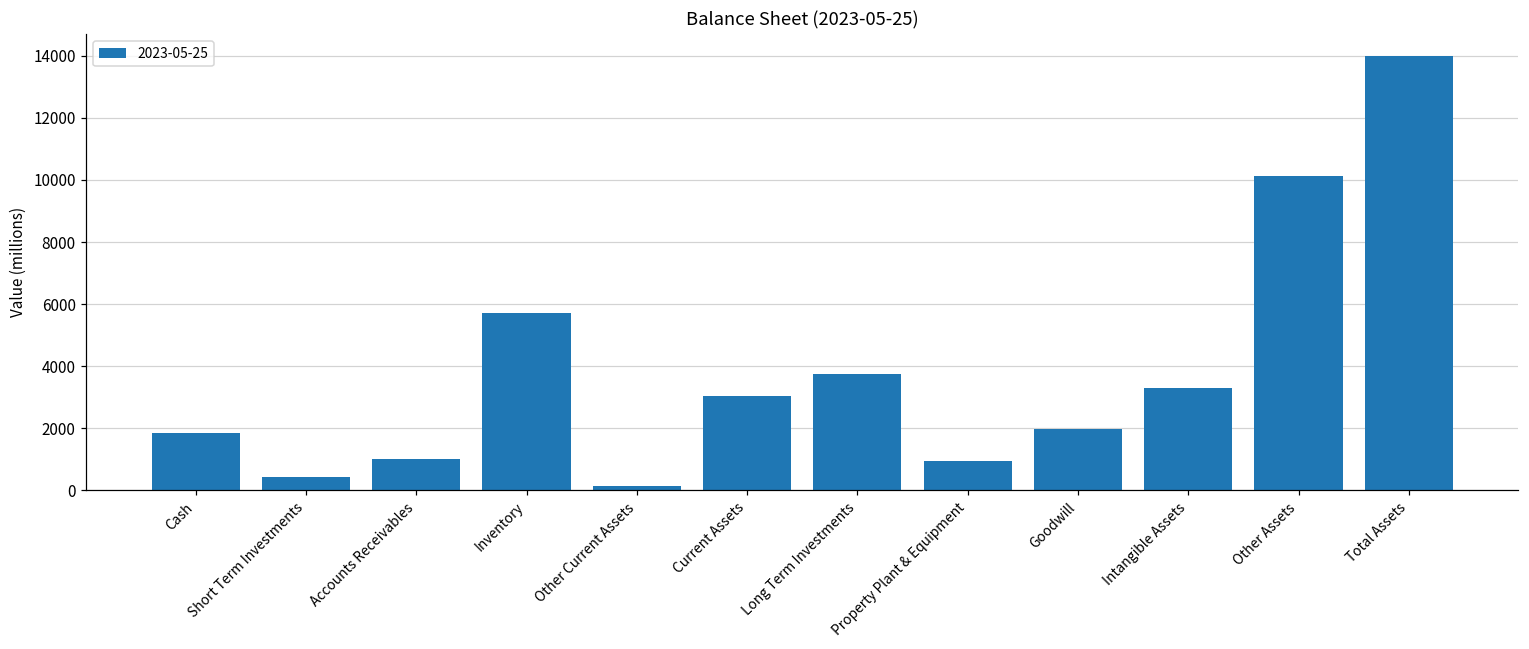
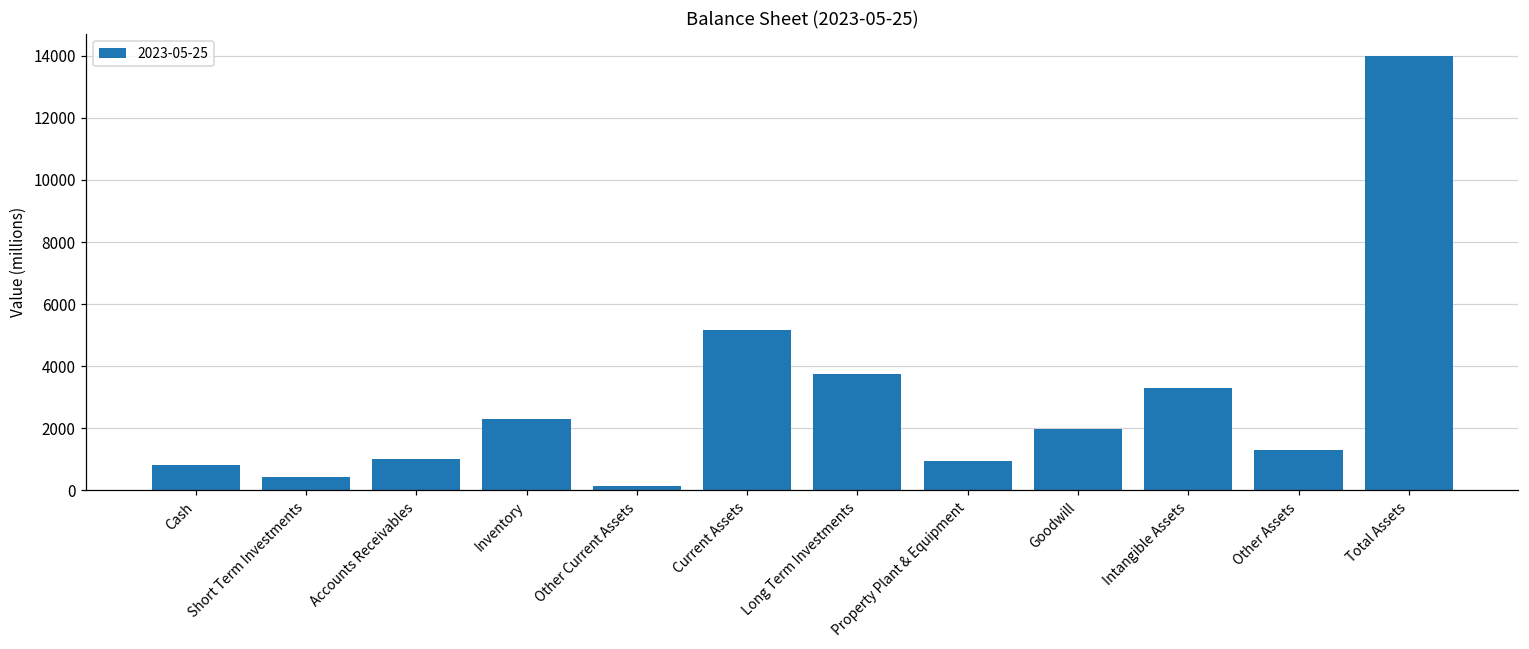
Cash: 1900 -> 800
Inventory: 5700 -> 2300
Current Assets: 3100 -> 5200
Other Assets: 10100 -> 1300
